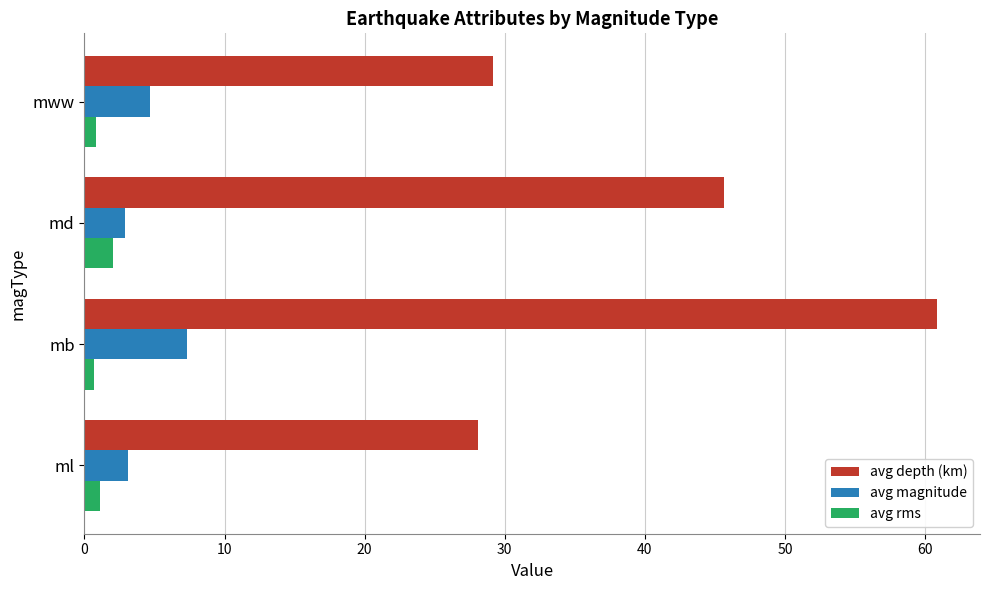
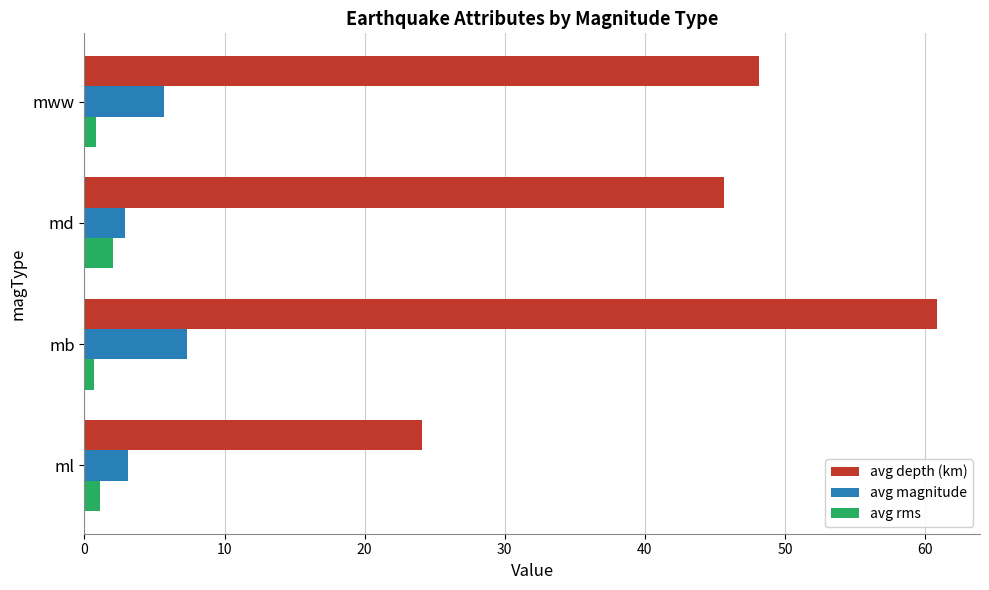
avg depth (km), mww: 29.2 -> 48.2
avg magnitude, mww: 4.7 -> 5.7
avg depth (km), ml: 28.1 -> 24.1
